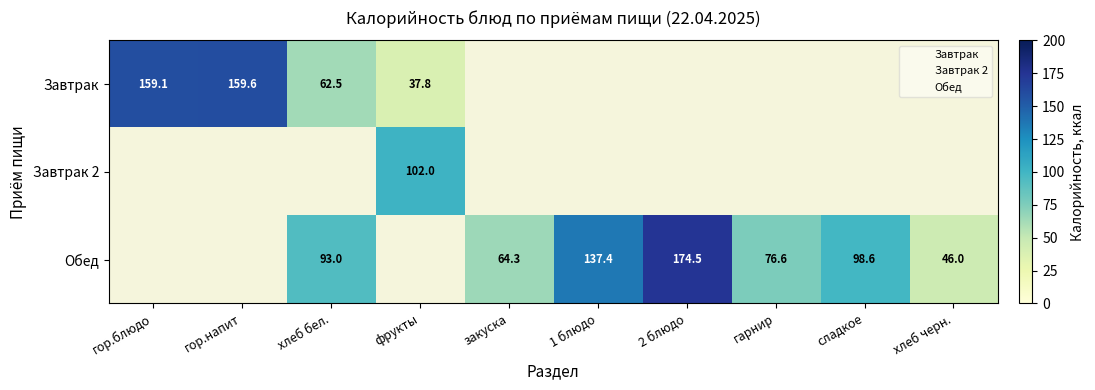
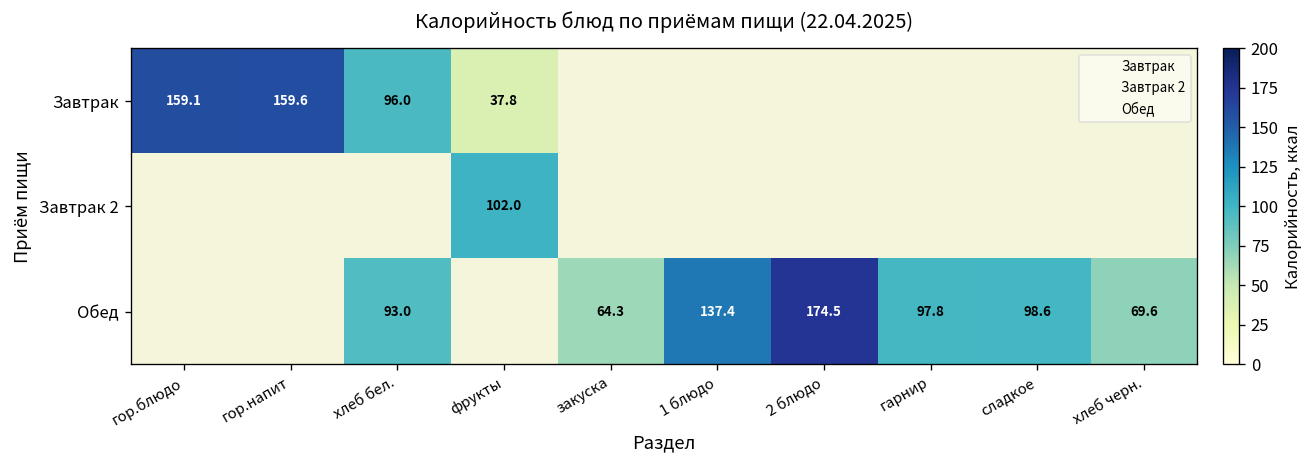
Завтрак, хлеб бел.: 62.5 -> 96.0
Обед, гарнир: 76.6 -> 97.8
Обед, хлеб черн.: 46.0 -> 69.6
